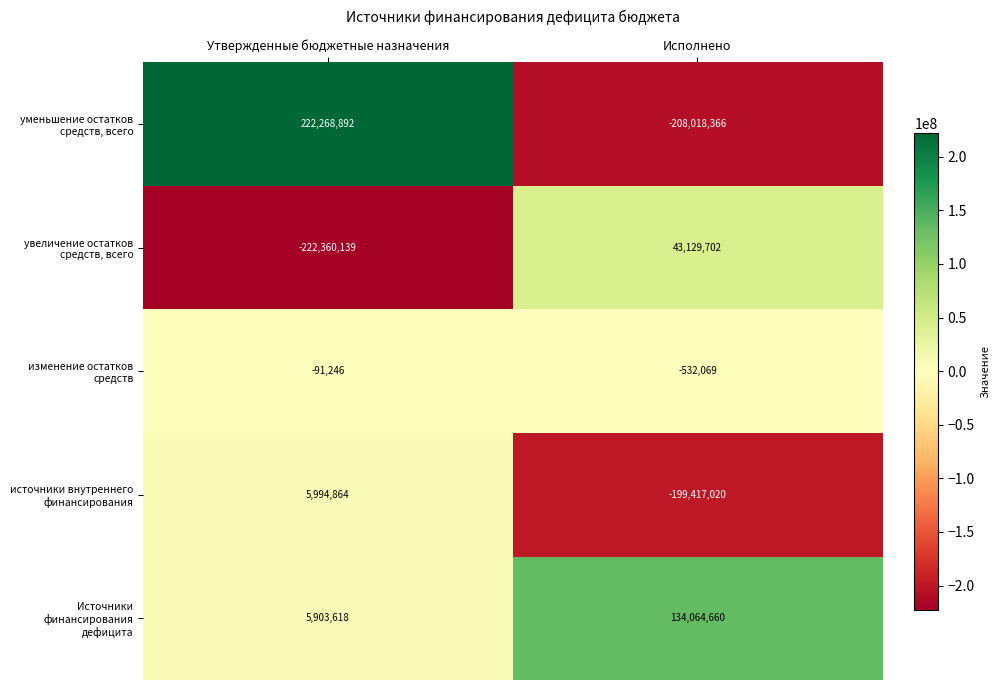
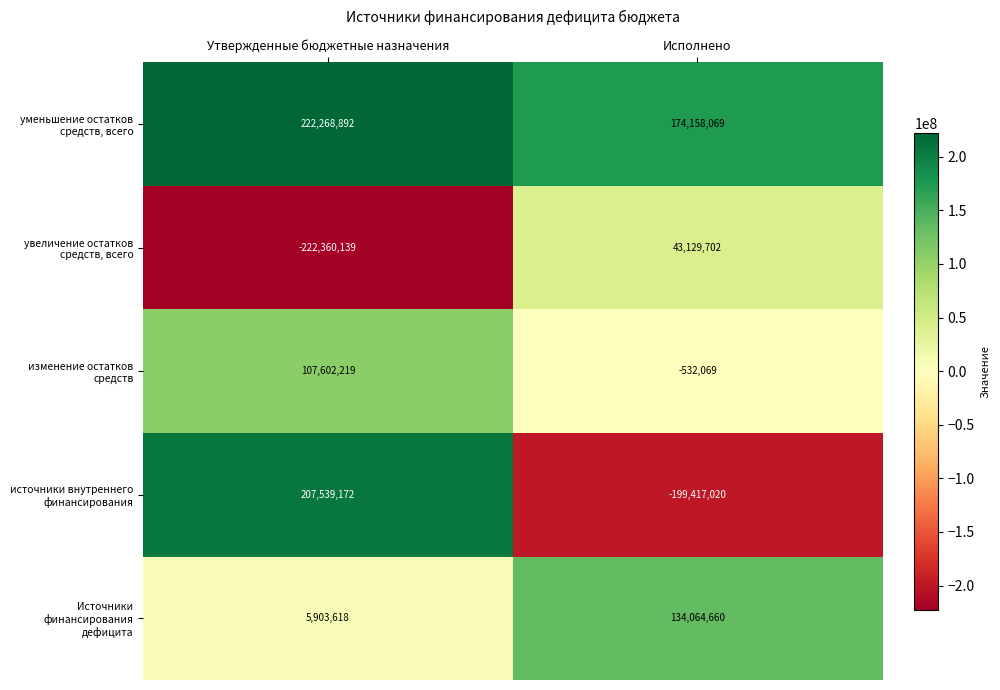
уменьшение остатков средств, всего, Исполнено: -208,018,366 -> 174,158,069
изменение остатков средств, Утвержденные бюджетные назначения: -91,246 -> 107,602,219
источники внутреннего финансирования, Утвержденные бюджетные назначения: 5,994,864 -> 207,539,172
